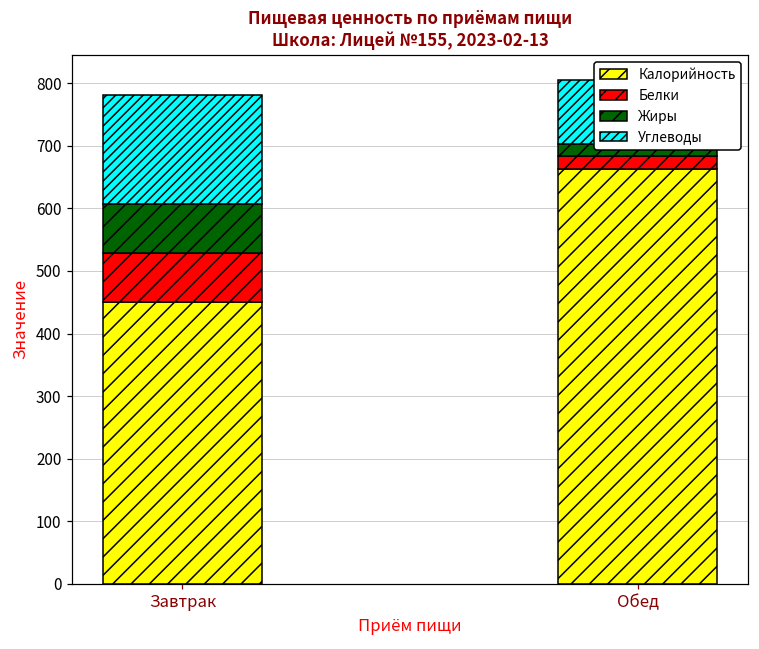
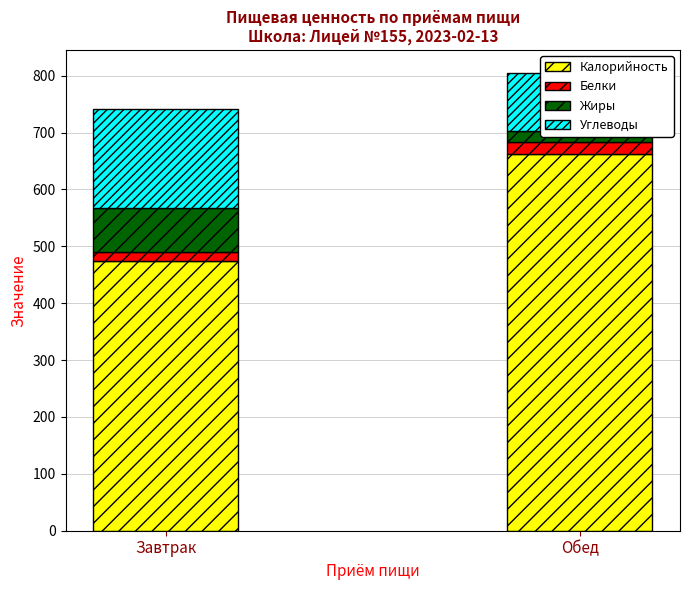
Калорийность, Завтрак: 450 -> 470
Белки, Завтрак: 80 -> 20
